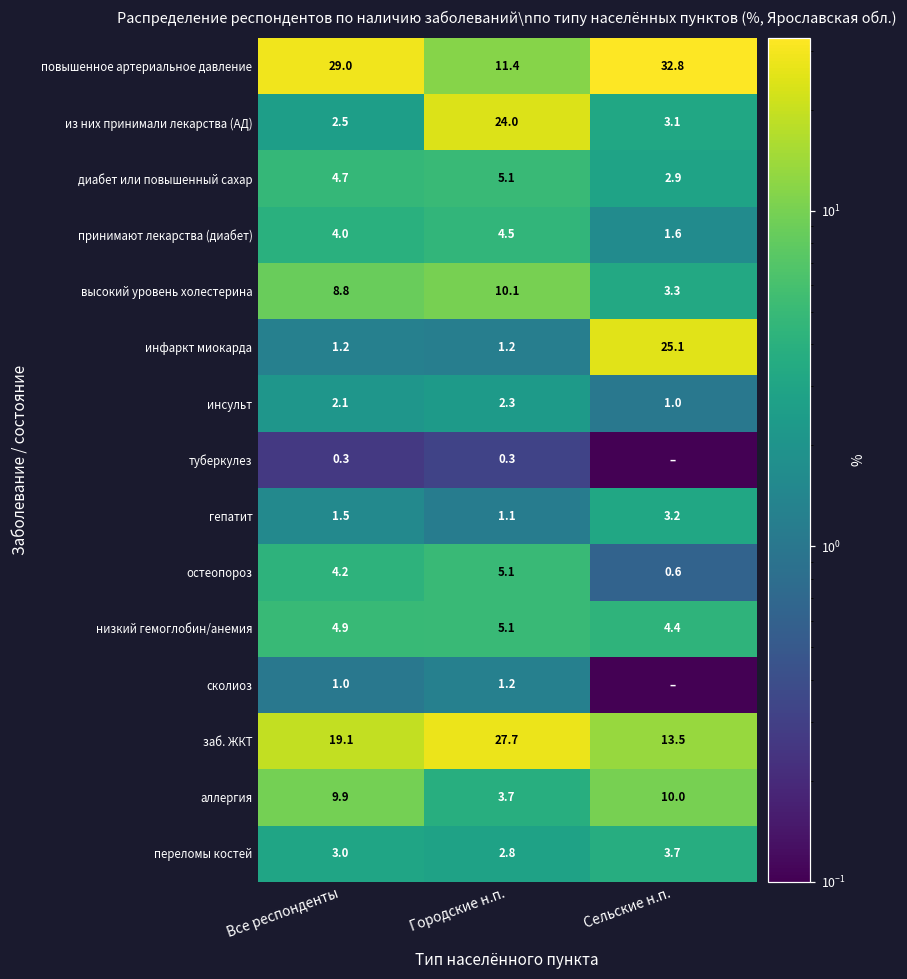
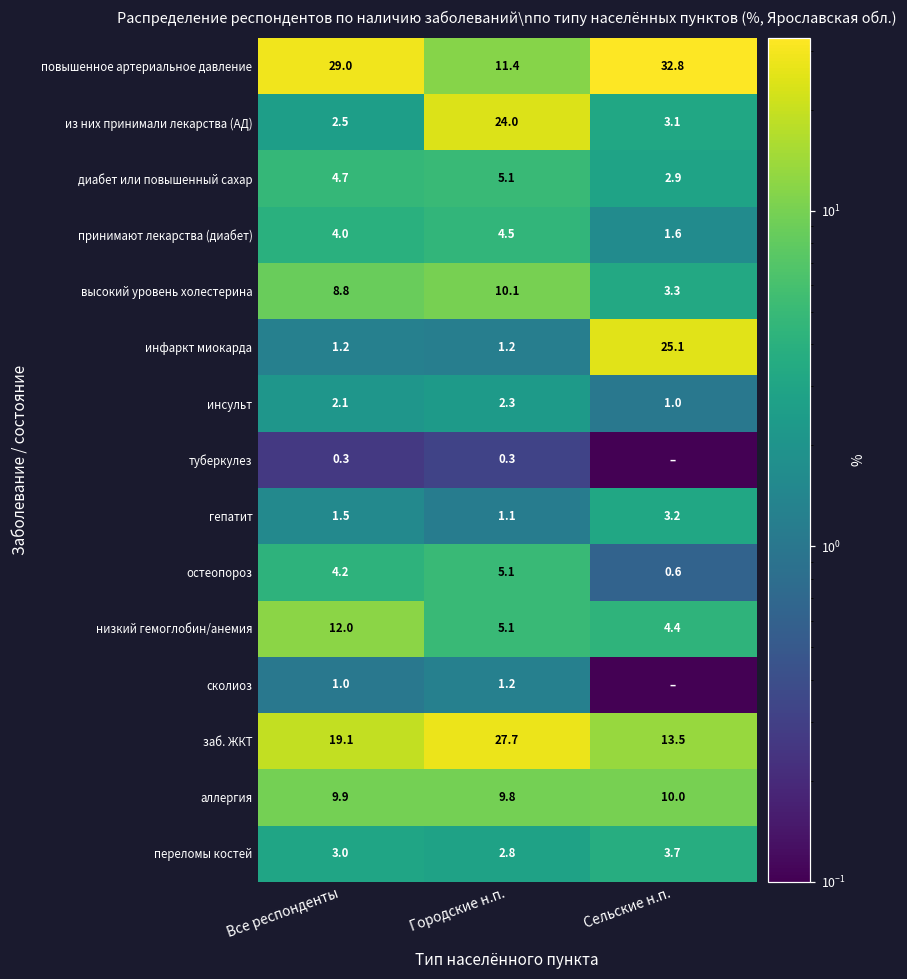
низкий гемоглобин/анемия, Все респонденты: 4.9 -> 12.0
аллергия, Городские н.п.: 3.7 -> 9.8
